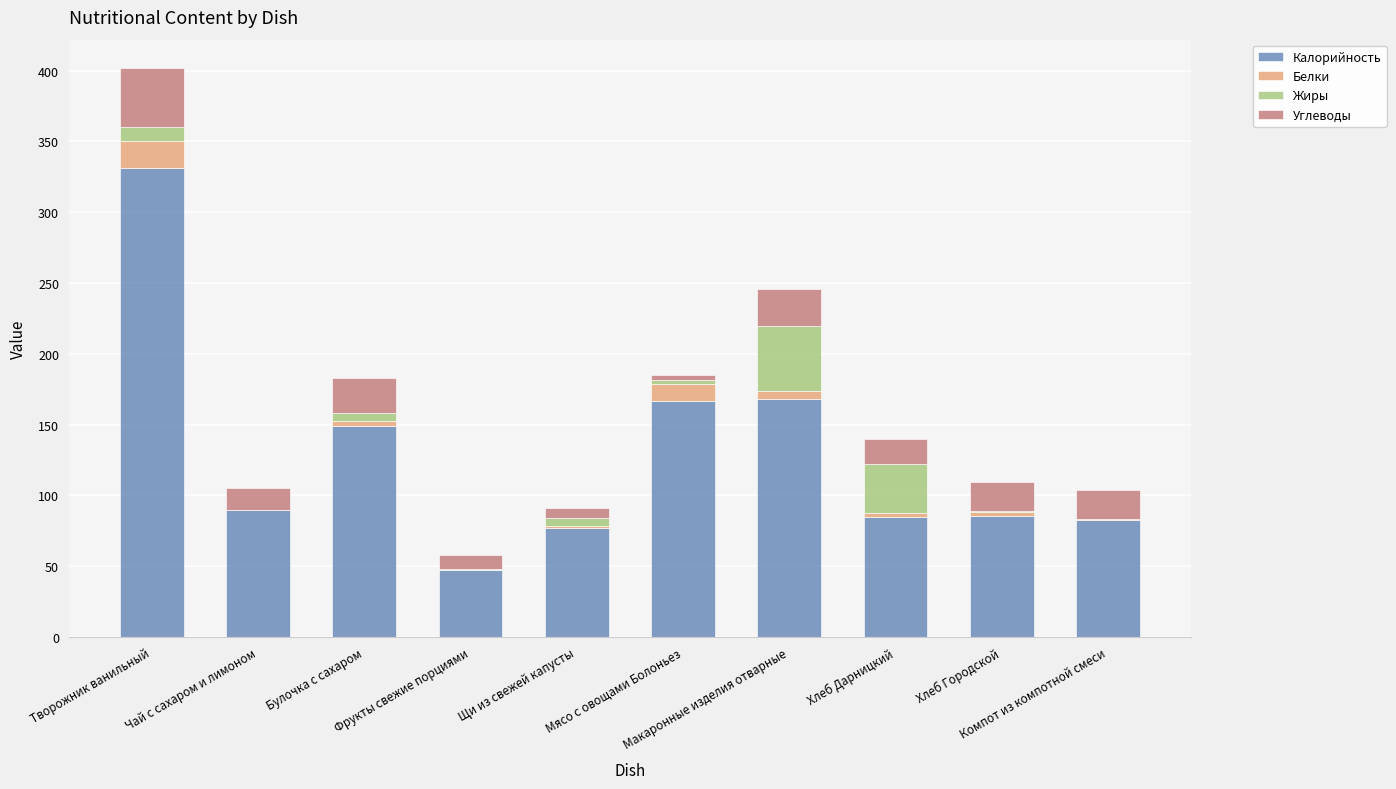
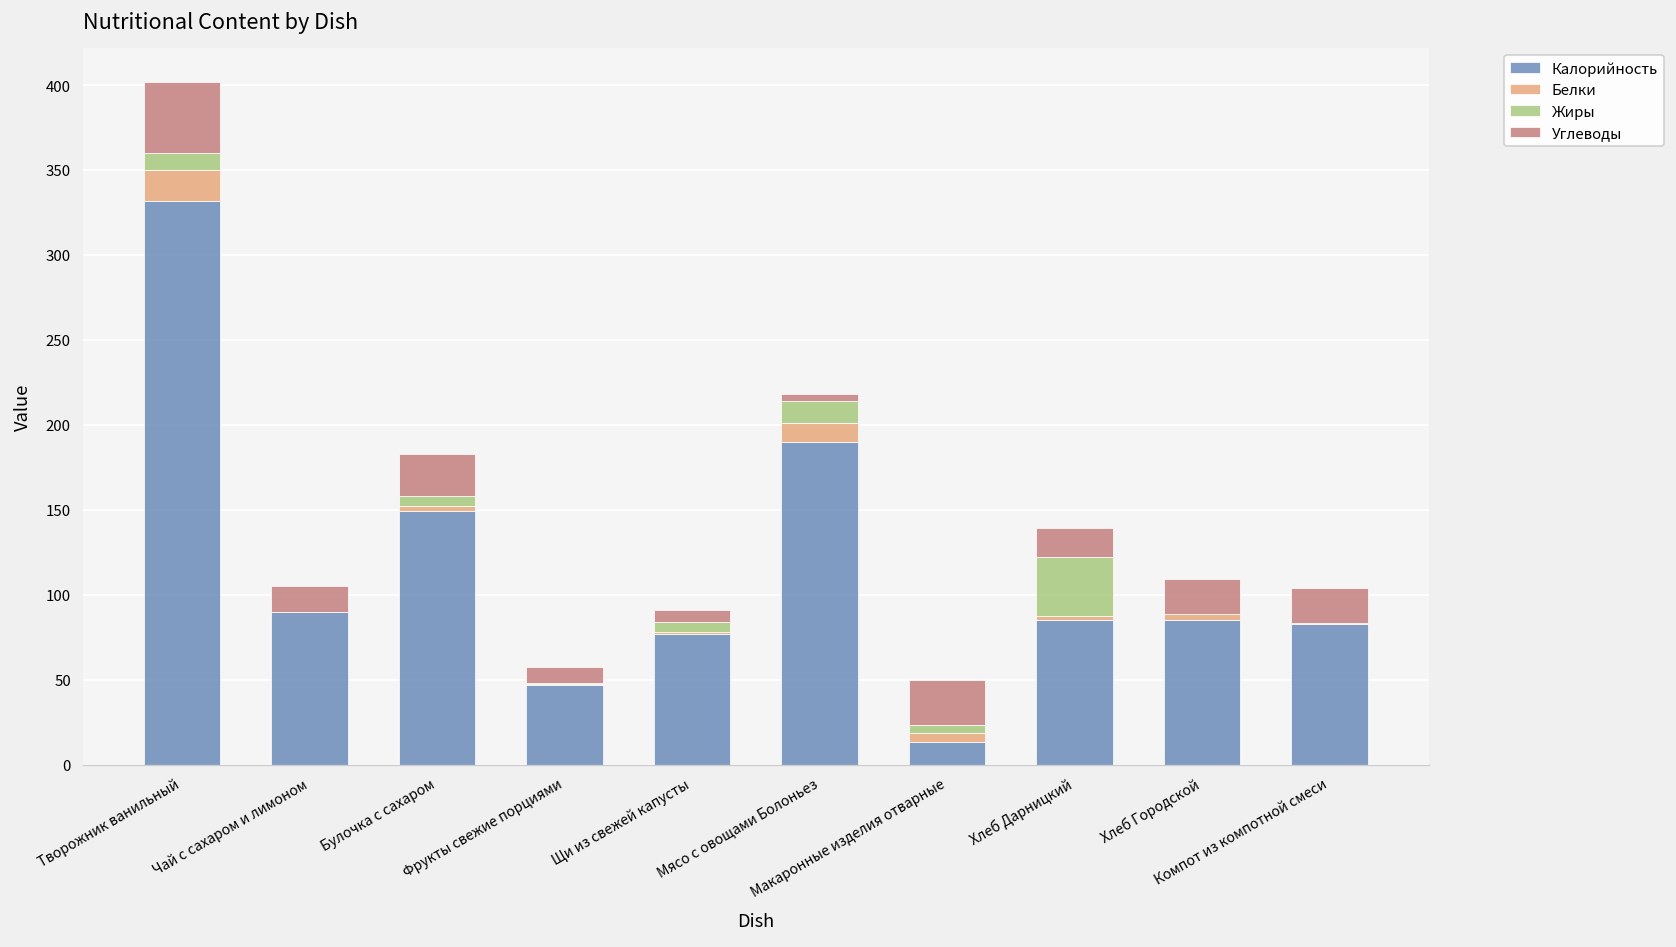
Калорийность, Мясо с овощами Болоньез: 167 -> 190
Жиры, Мясо с овощами Болоньез: 3 -> 13
Калорийность, Макаронные изделия отварные: 168 -> 13
Жиры, Макаронные изделия отварные: 46 -> 5
